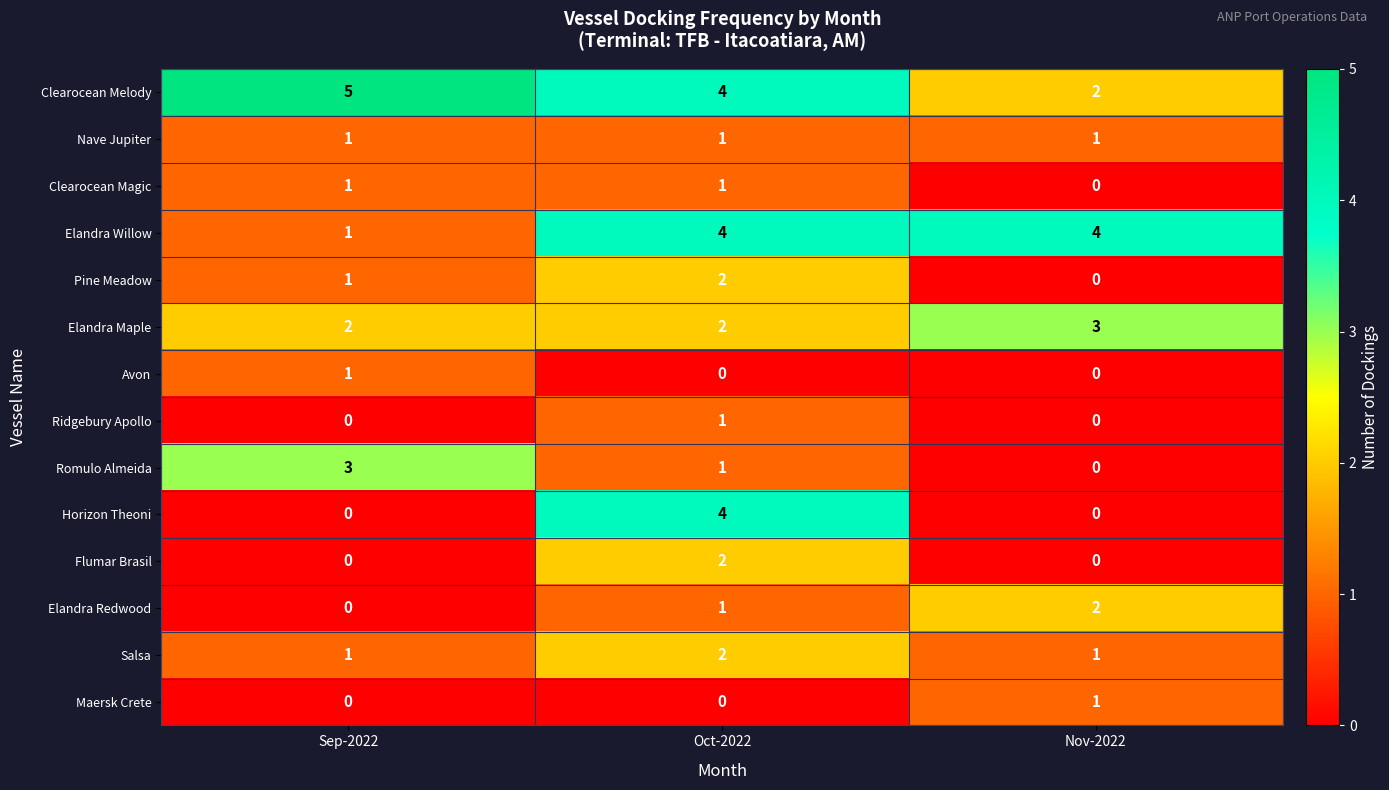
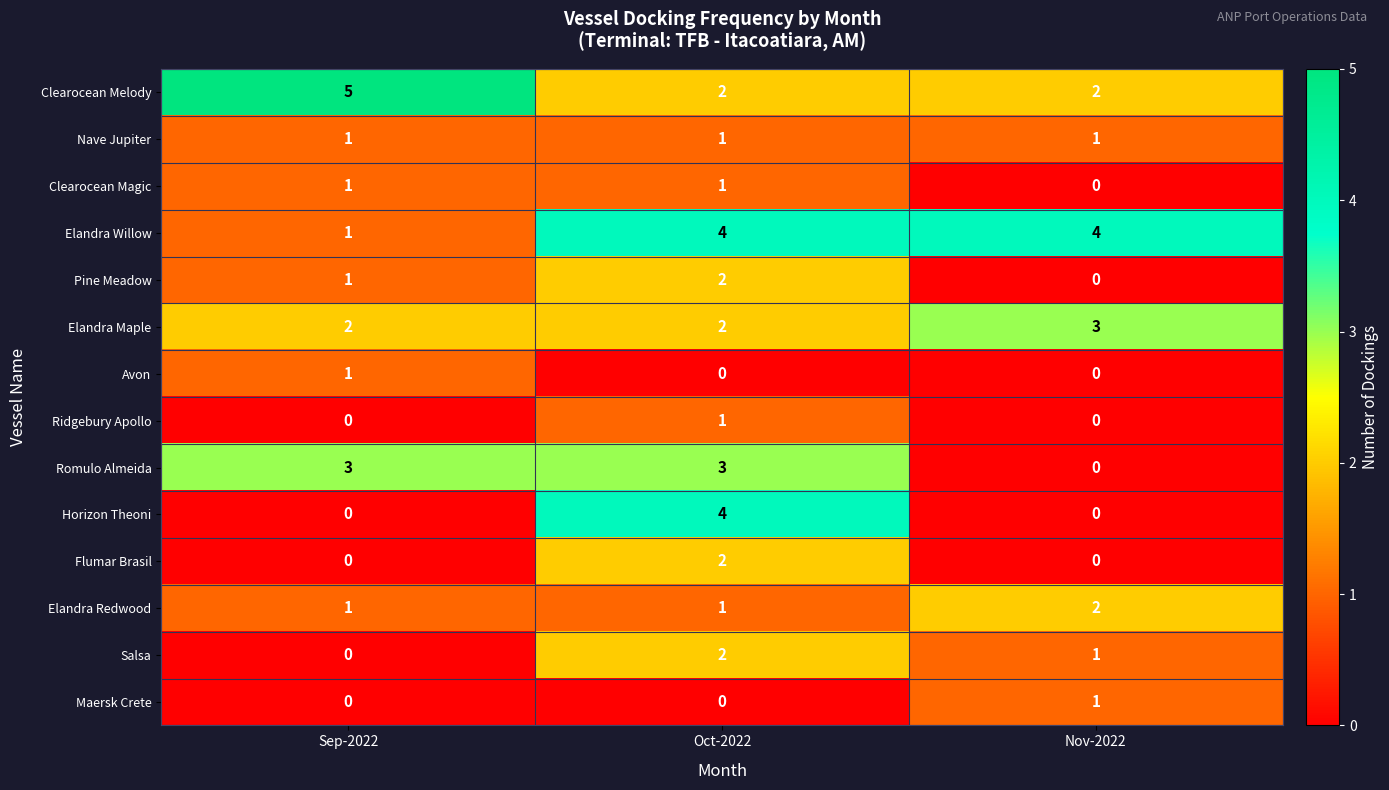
Clearocean Melody, Oct-2022: 4 -> 2
Romulo Almeida, Oct-2022: 1 -> 3
Elandra Redwood, Sep-2022: 0 -> 1
Salsa, Sep-2022: 1 -> 0
